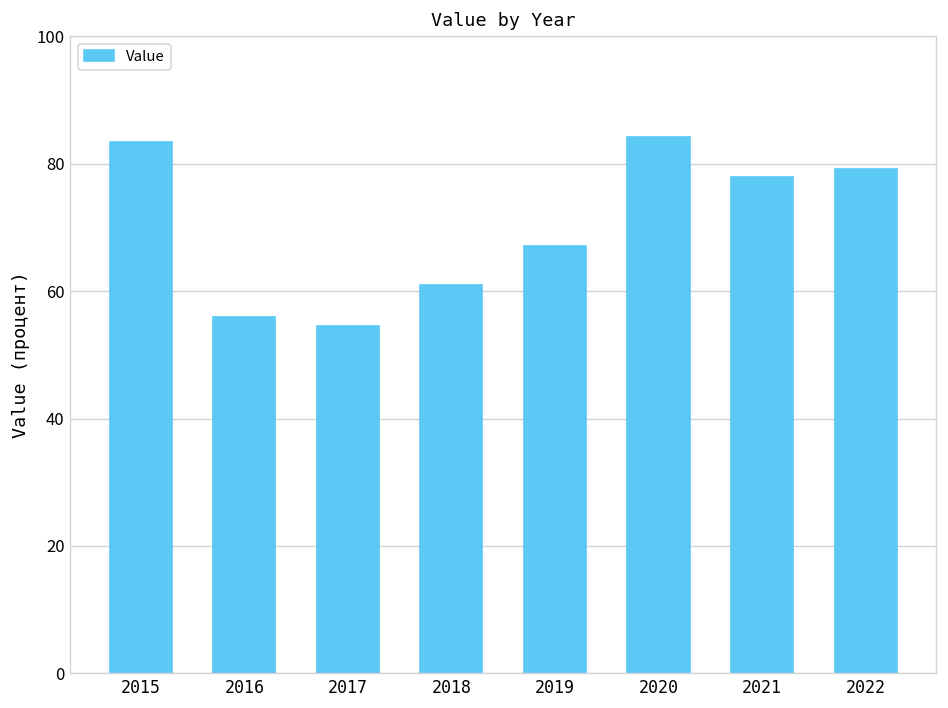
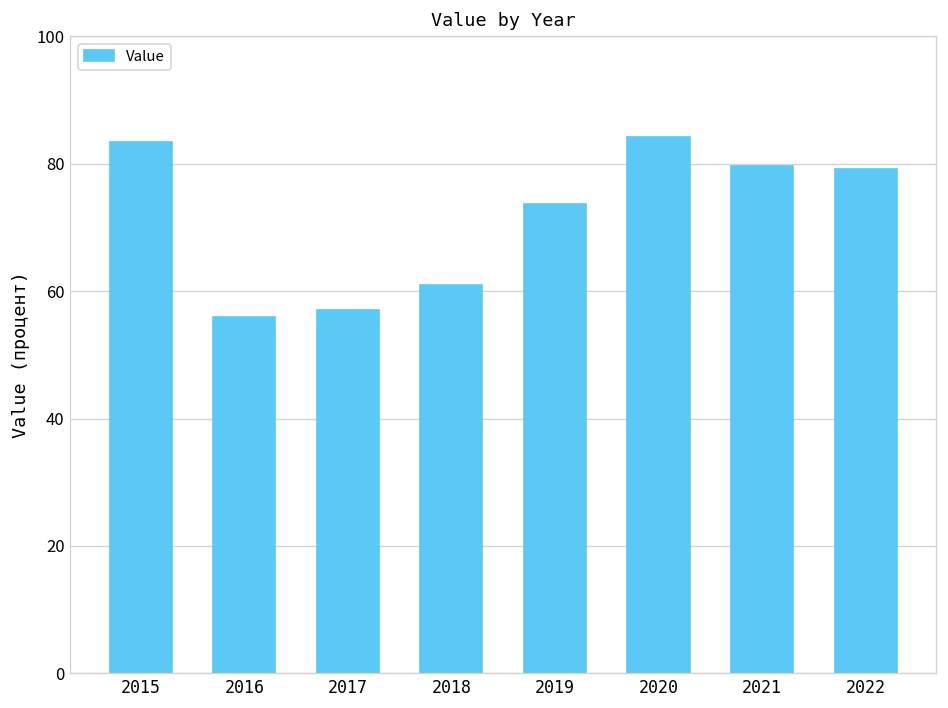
2017: 55 -> 57
2019: 67 -> 74
2021: 78 -> 80
